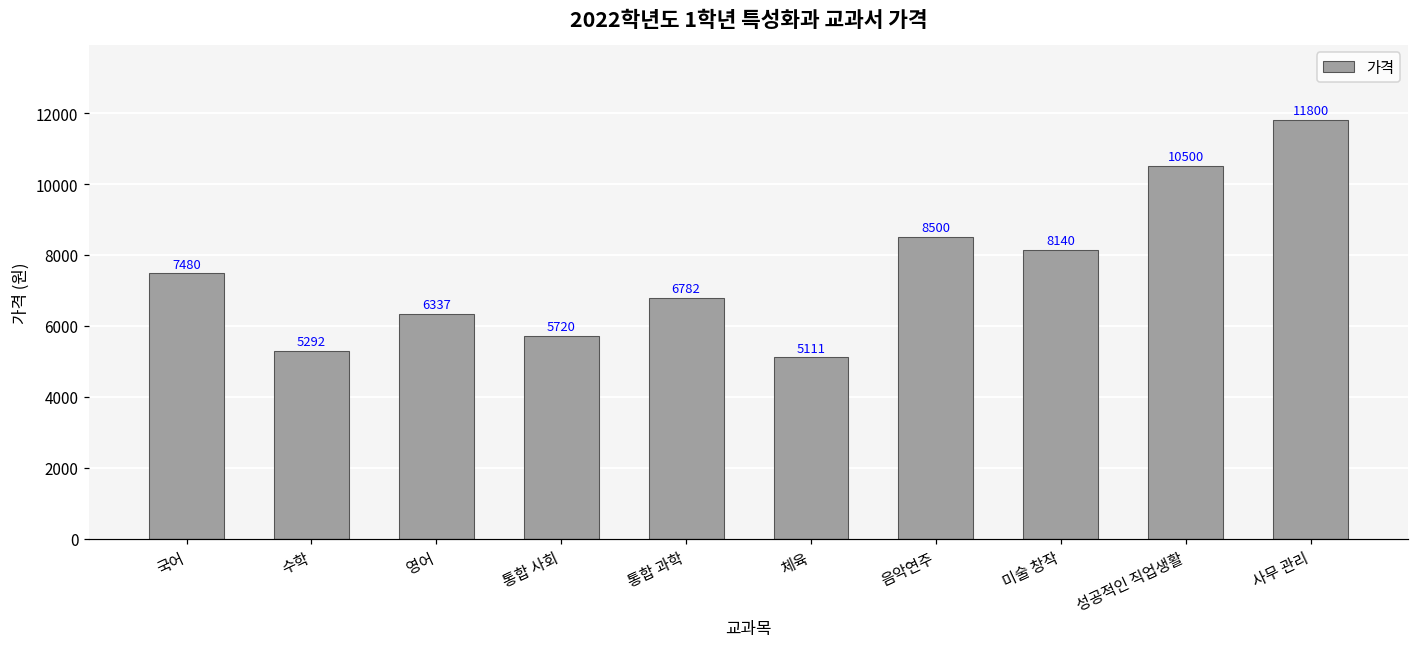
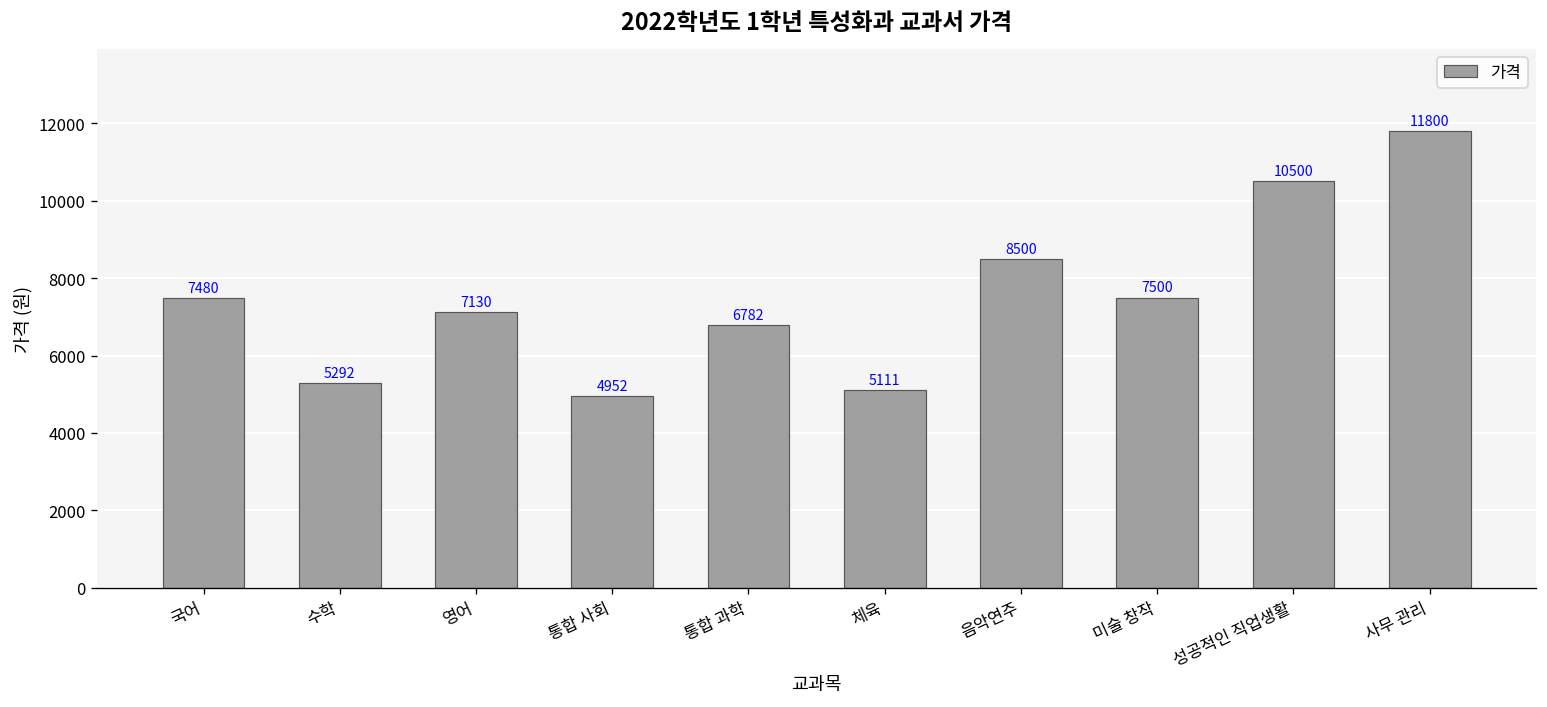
영어: 6337 -> 7130
통합 사회: 5720 -> 4952
미술 창작: 8140 -> 7500
